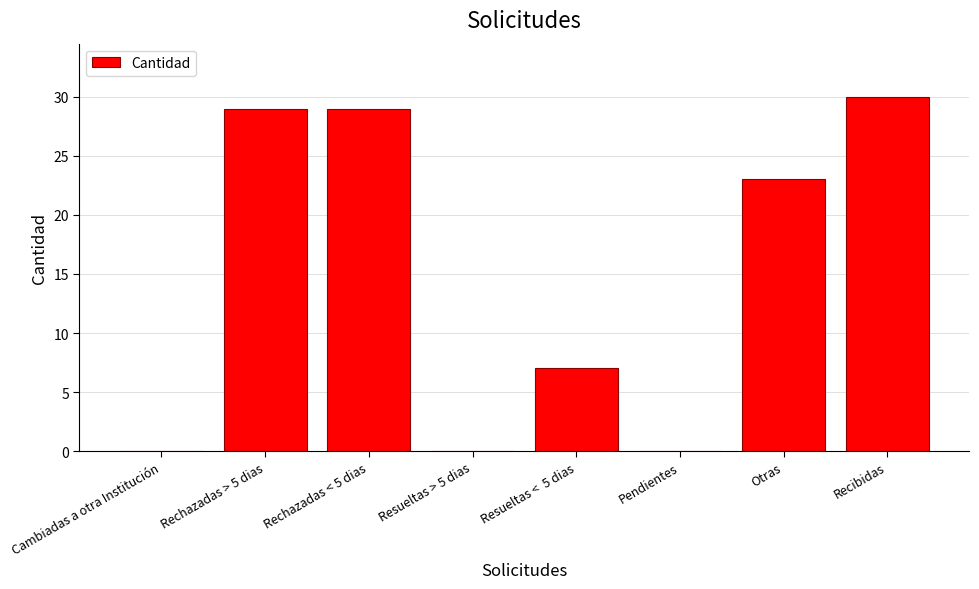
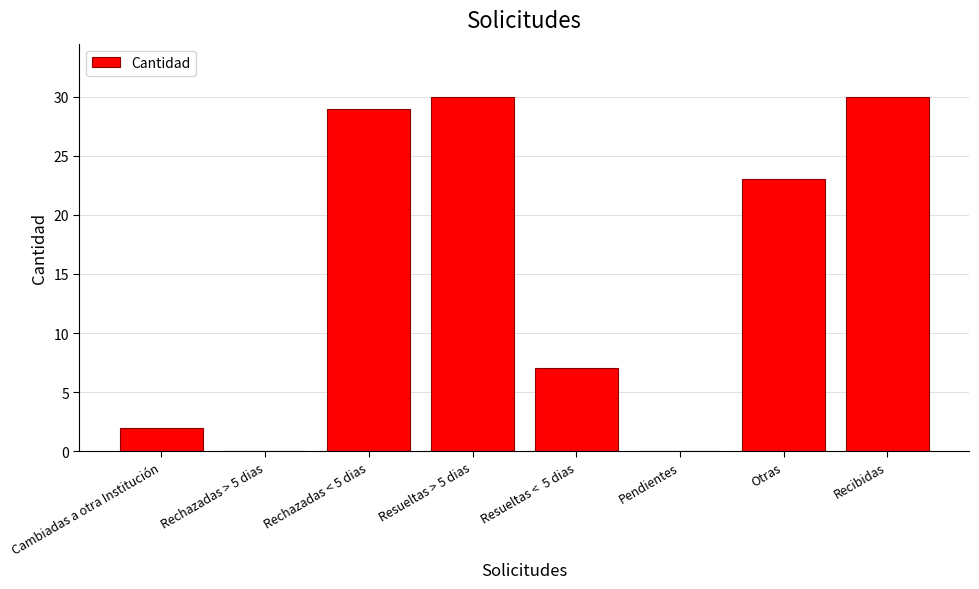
Cambiadas a otra Institución: 0 -> 2
Rechazadas > 5 dias: 29 -> 0
Resueltas > 5 dias: 0 -> 30
